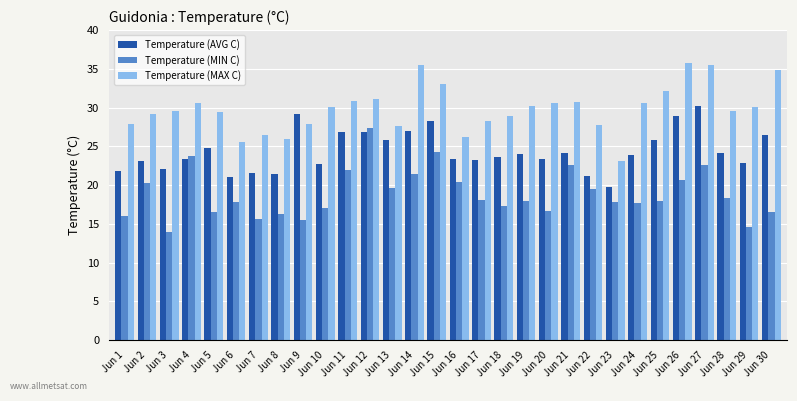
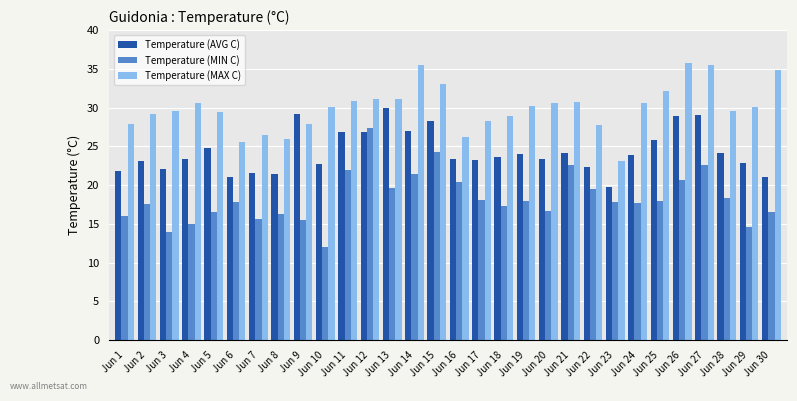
Temperature (MIN C), Jun 2: 20 -> 18
Temperature (MIN C), Jun 4: 24 -> 15
Temperature (MIN C), Jun 10: 17 -> 12
Temperature (AVG C), Jun 13: 26 -> 30
Temperature (MAX C), Jun 13: 28 -> 31
Temperature (AVG C), Jun 22: 21 -> 22
Temperature (AVG C), Jun 27: 30 -> 29
Temperature (AVG C), Jun 30: 26 -> 21
